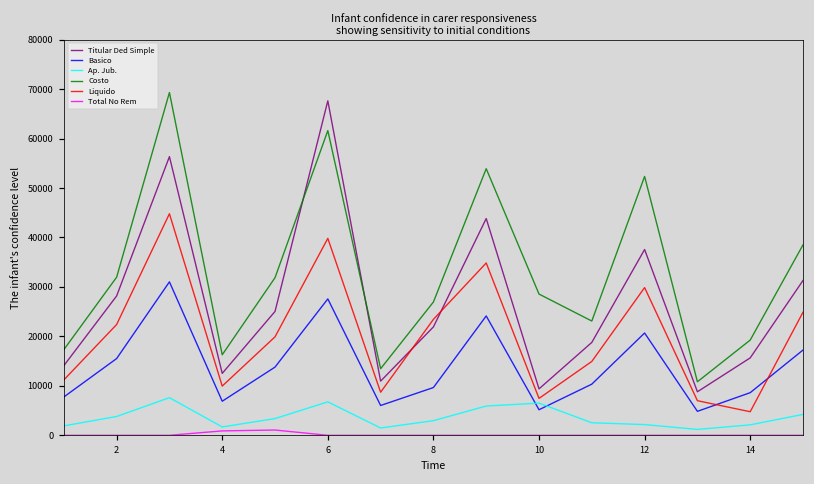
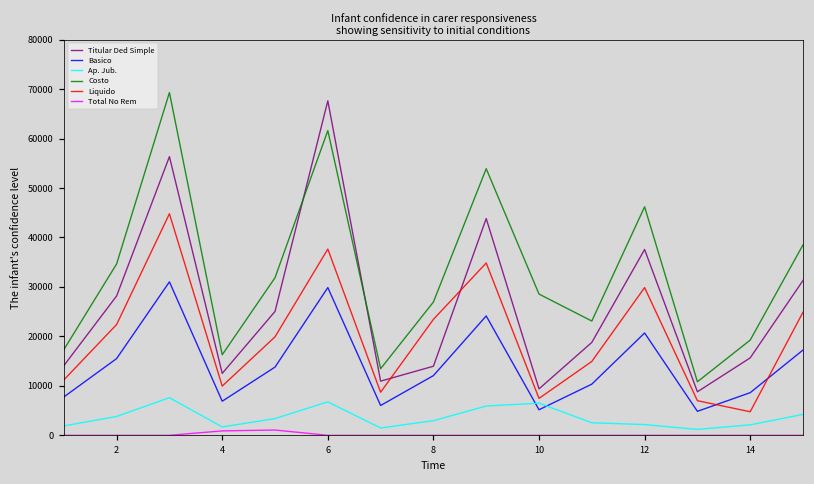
Costo, 2: 32000 -> 35000
Basico, 6: 28000 -> 30000
Liquido, 6: 40000 -> 38000
Titular Ded Simple, 8: 22000 -> 14000
Basico, 8: 10000 -> 12000
Costo, 12: 52000 -> 46000
